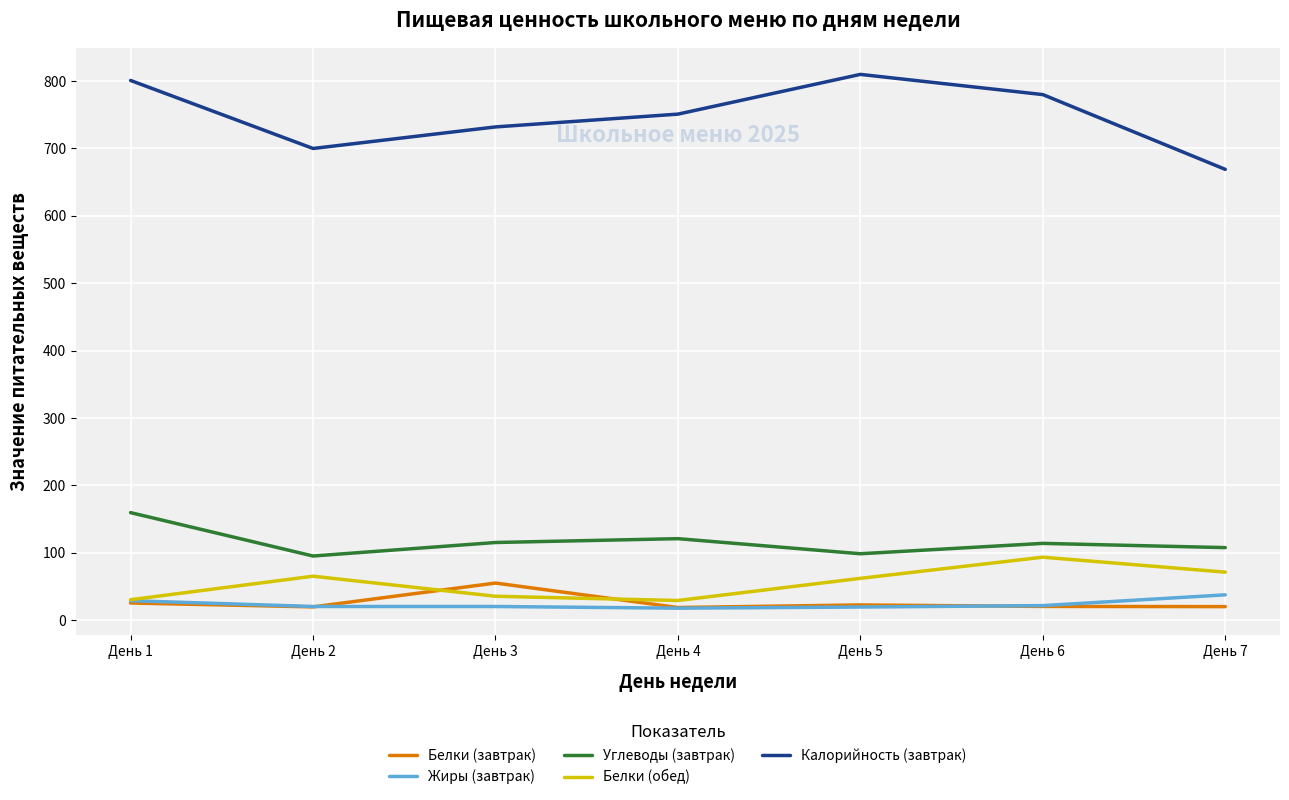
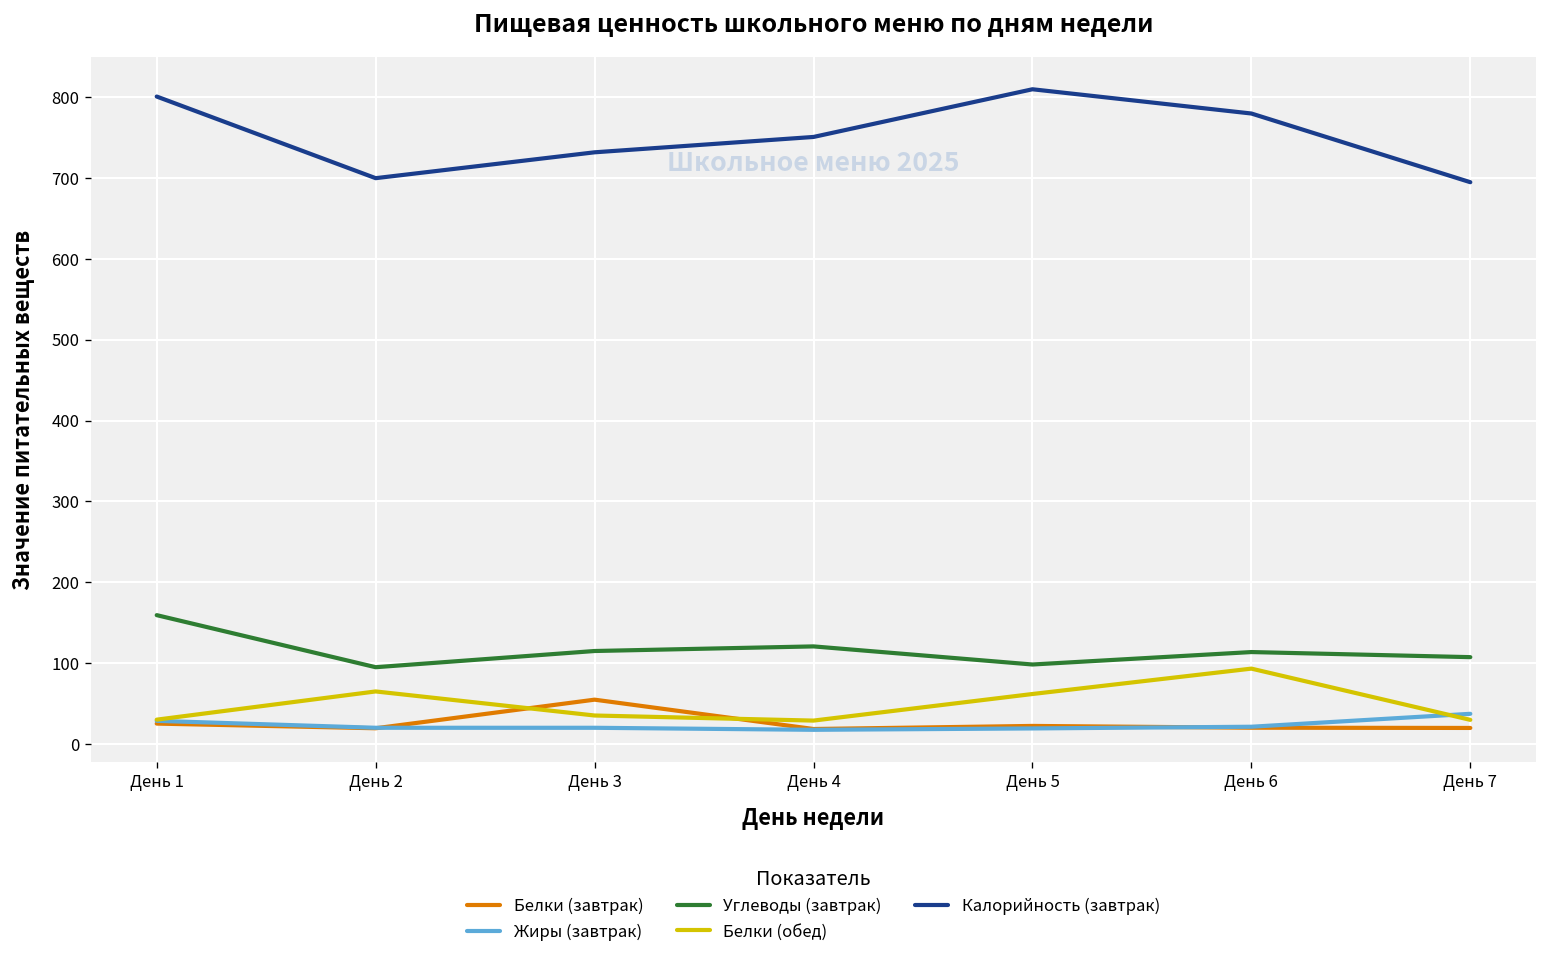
Белки (обед), День 7: 70 -> 30
Калорийность (завтрак), День 7: 670 -> 700
